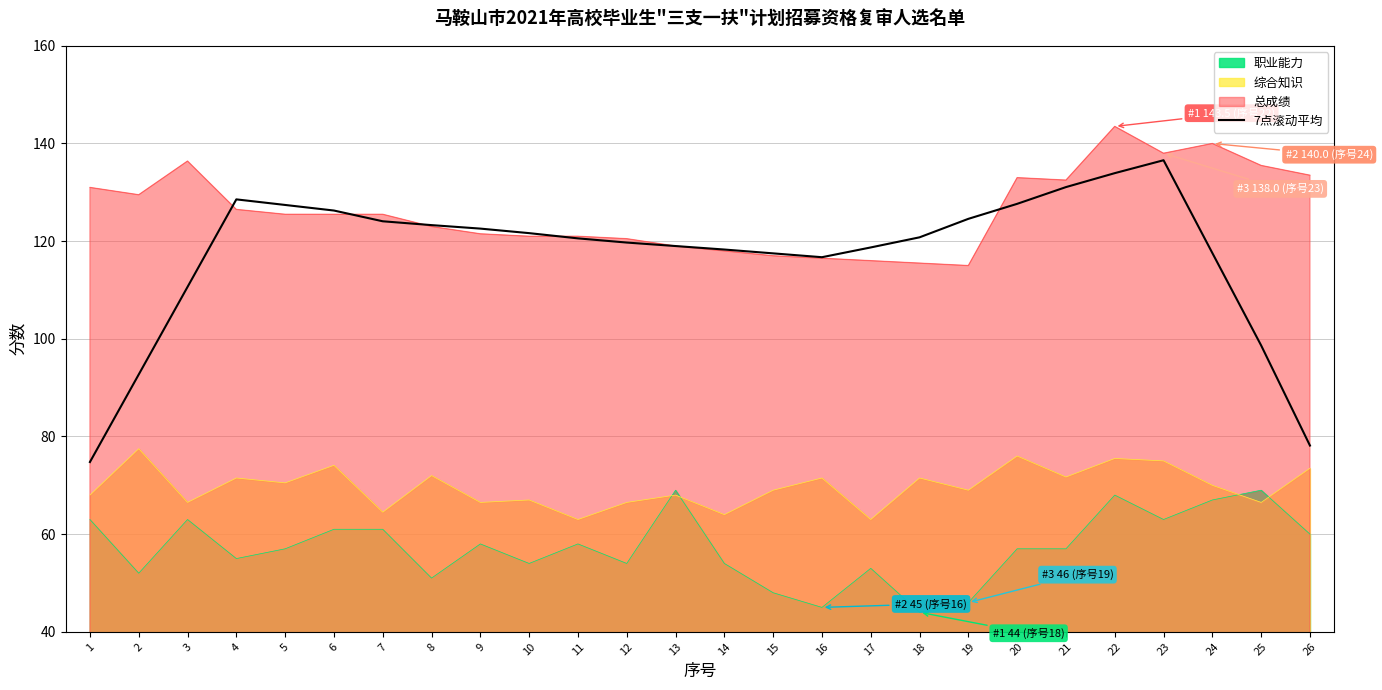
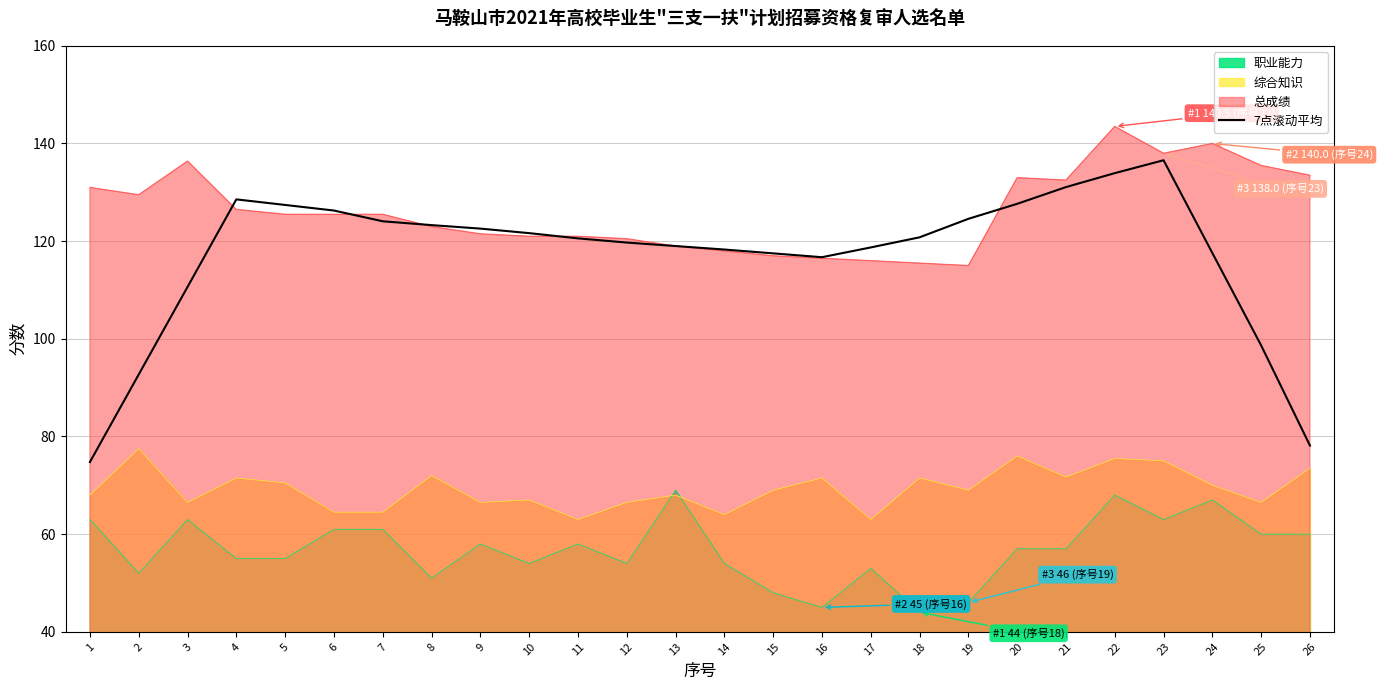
职业能力, 5: 57 -> 55
综合知识, 6: 74 -> 65
职业能力, 25: 69 -> 60
